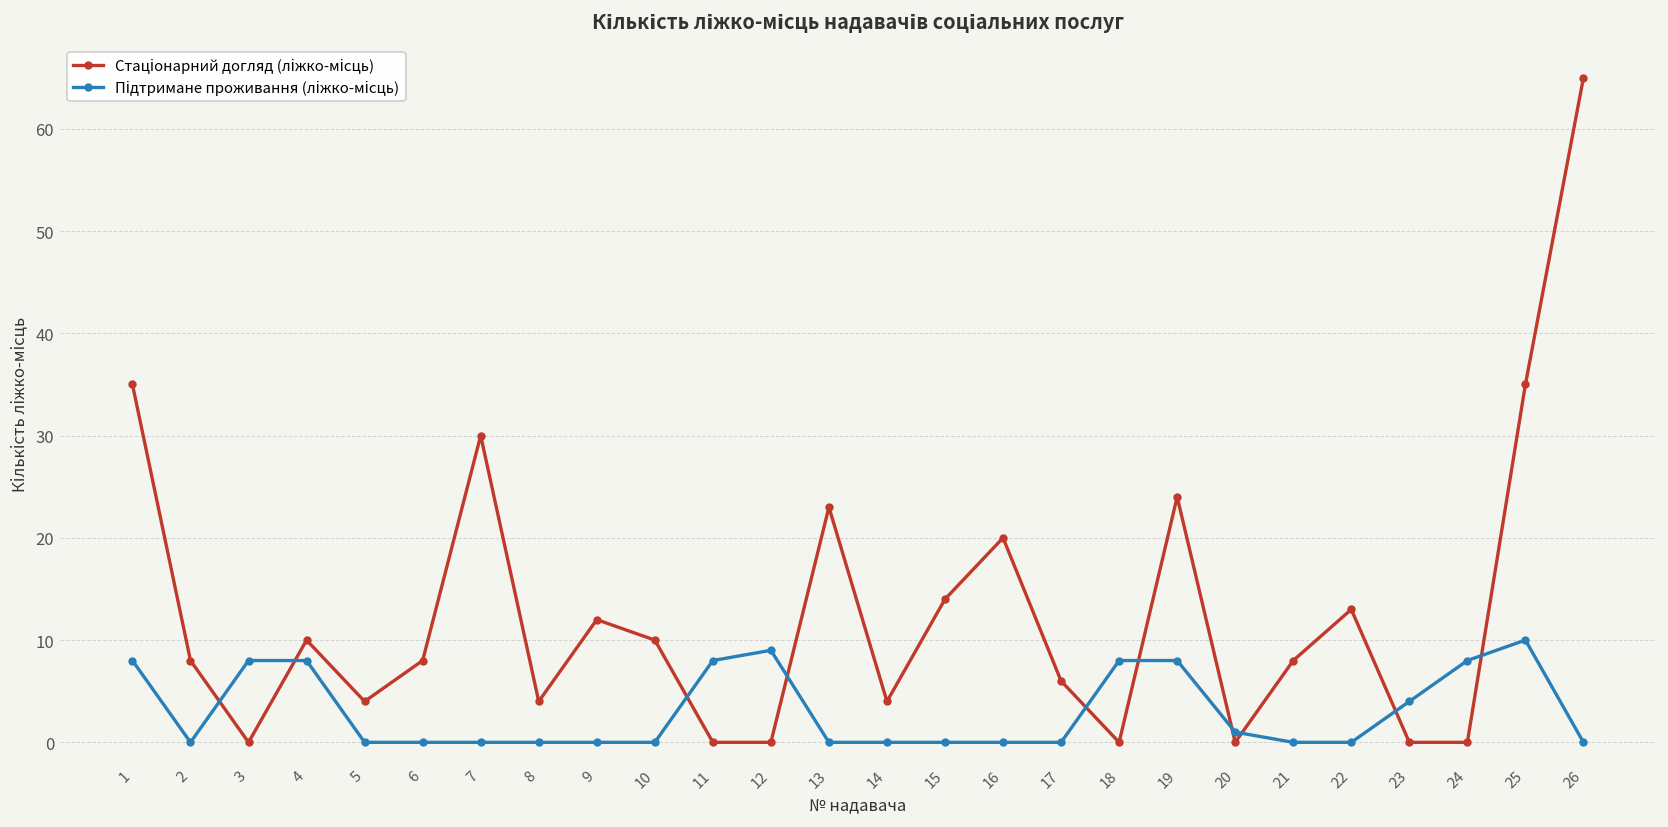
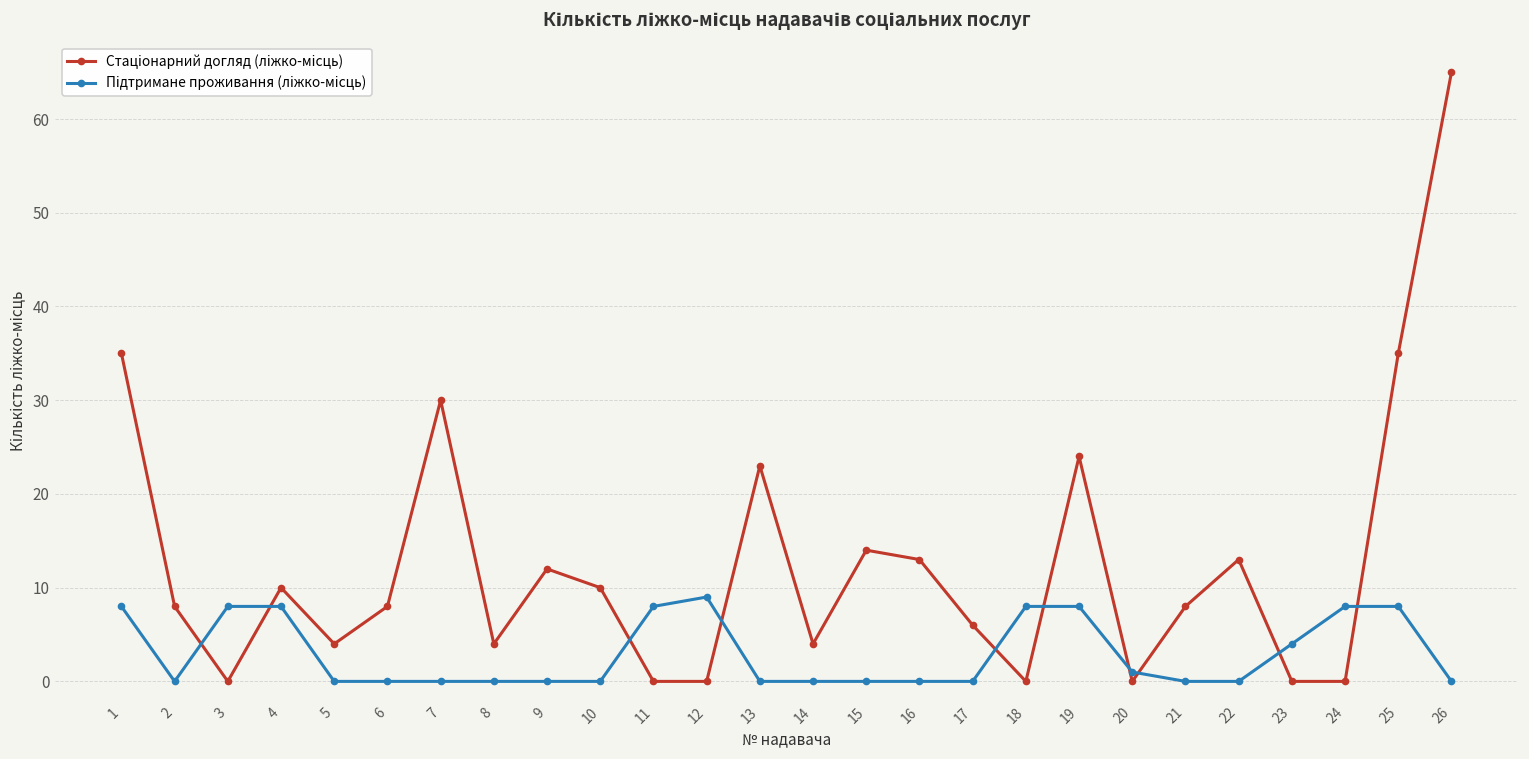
Стаціонарний догляд (ліжко-місць), 16: 20 -> 13
Підтримане проживання (ліжко-місць), 25: 10 -> 8
